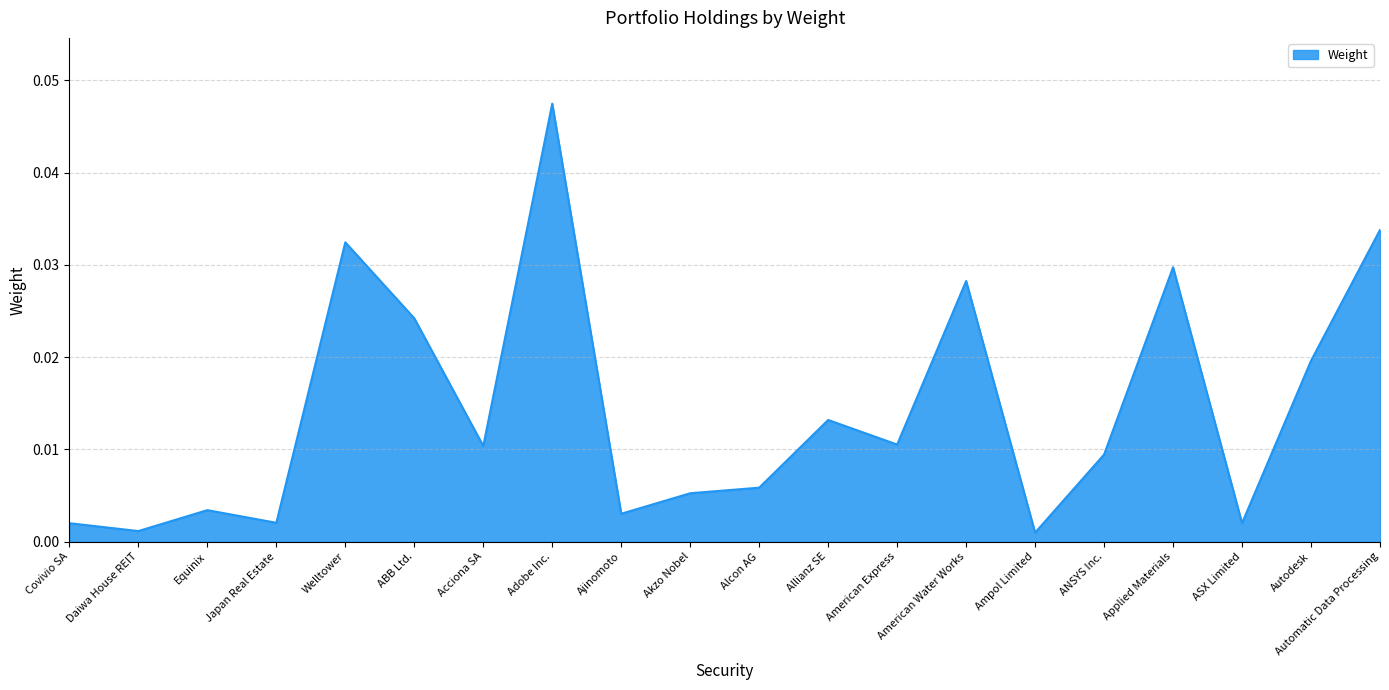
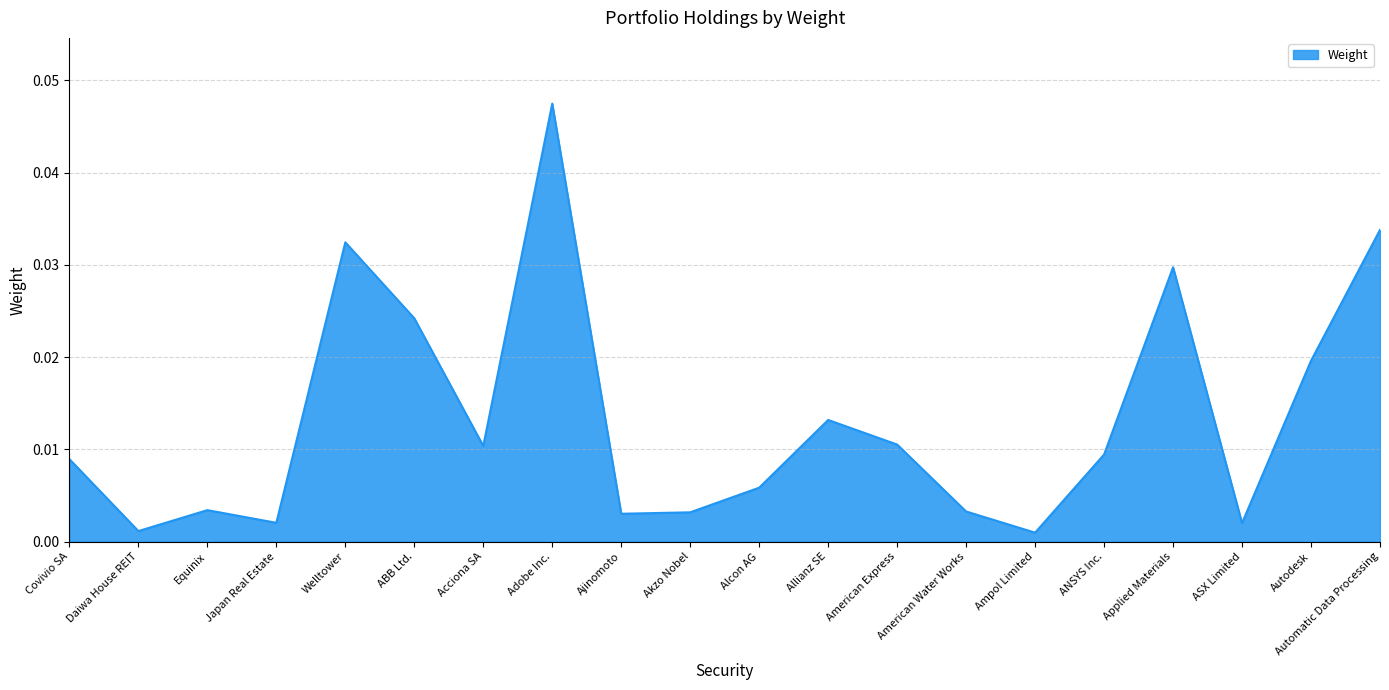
Covivio SA: 0.002 -> 0.009
Akzo Nobel: 0.005 -> 0.003
American Water Works: 0.028 -> 0.003
